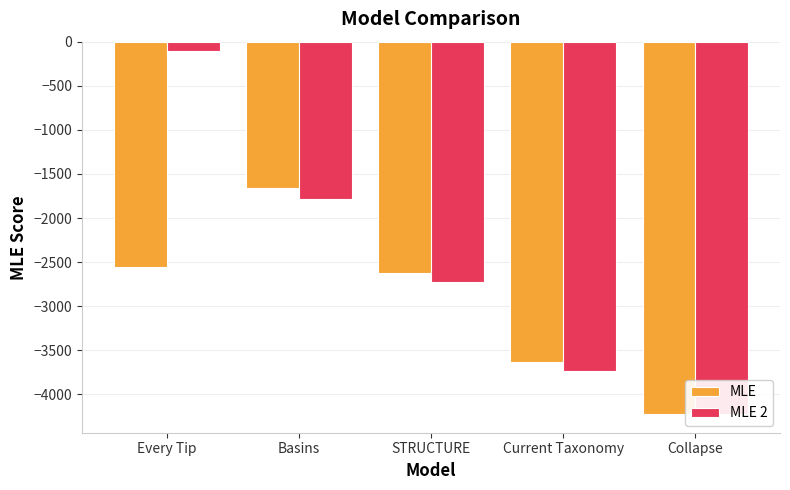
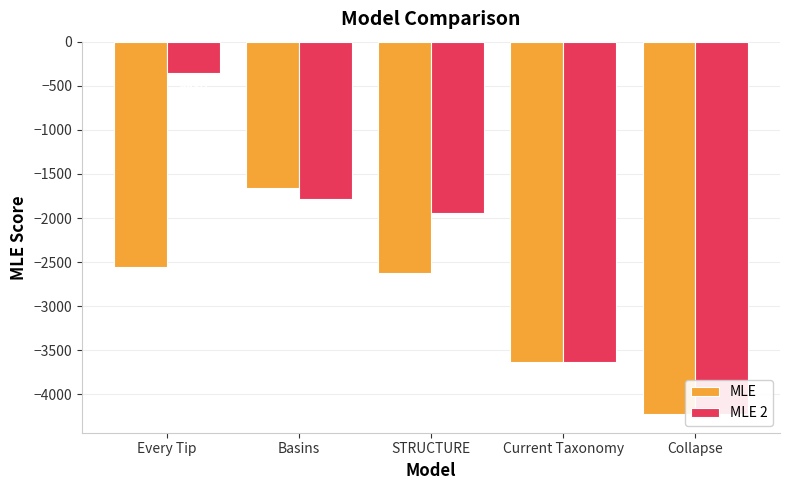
MLE 2, Every Tip: -100 -> -400
MLE 2, STRUCTURE: -2700 -> -1900
MLE 2, Current Taxonomy: -3700 -> -3600
